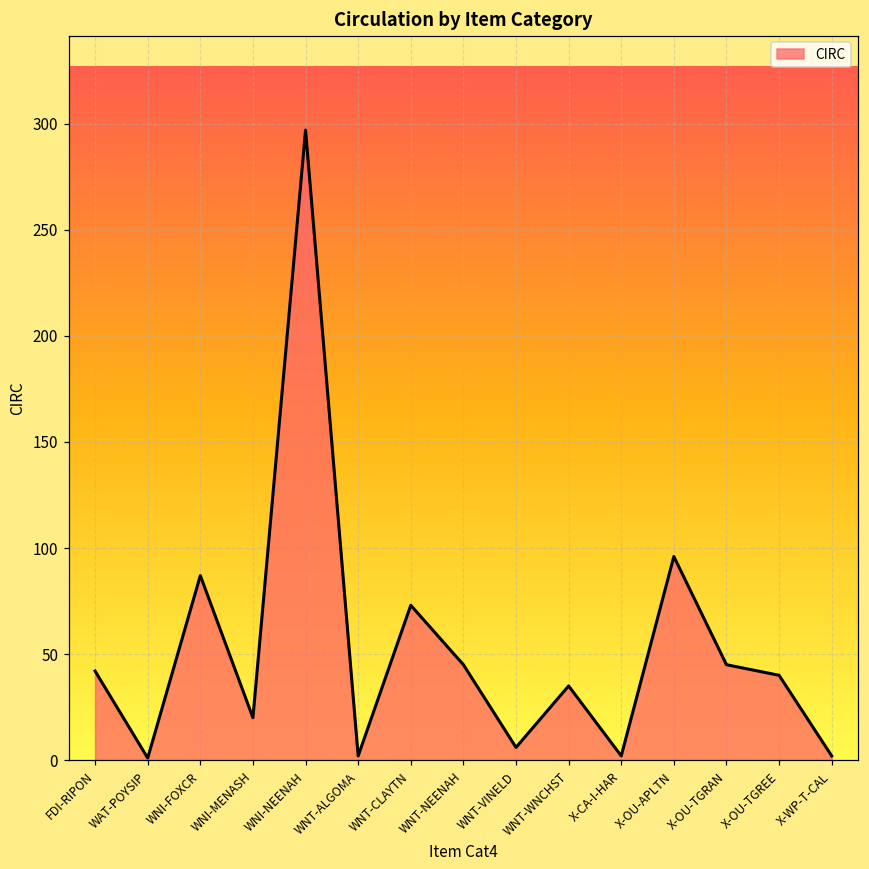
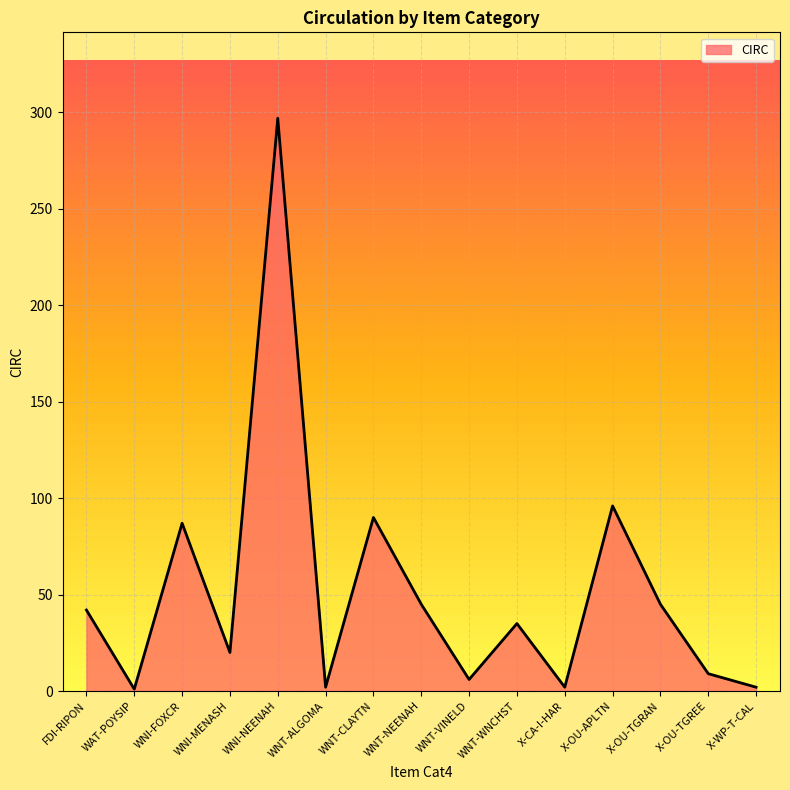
WNT-CLAYTN: 73 -> 90
X-OU-TGREE: 40 -> 9
